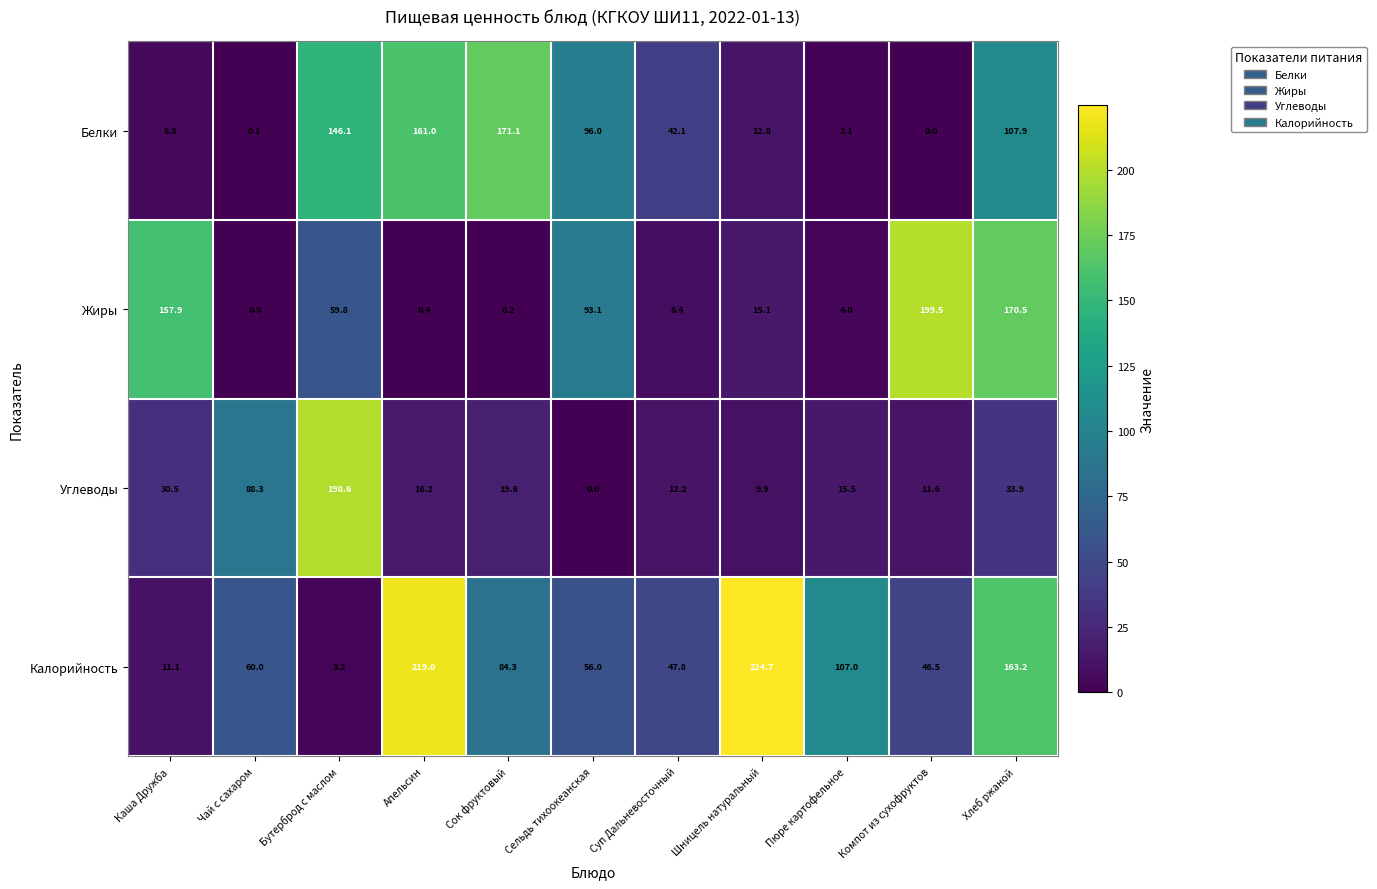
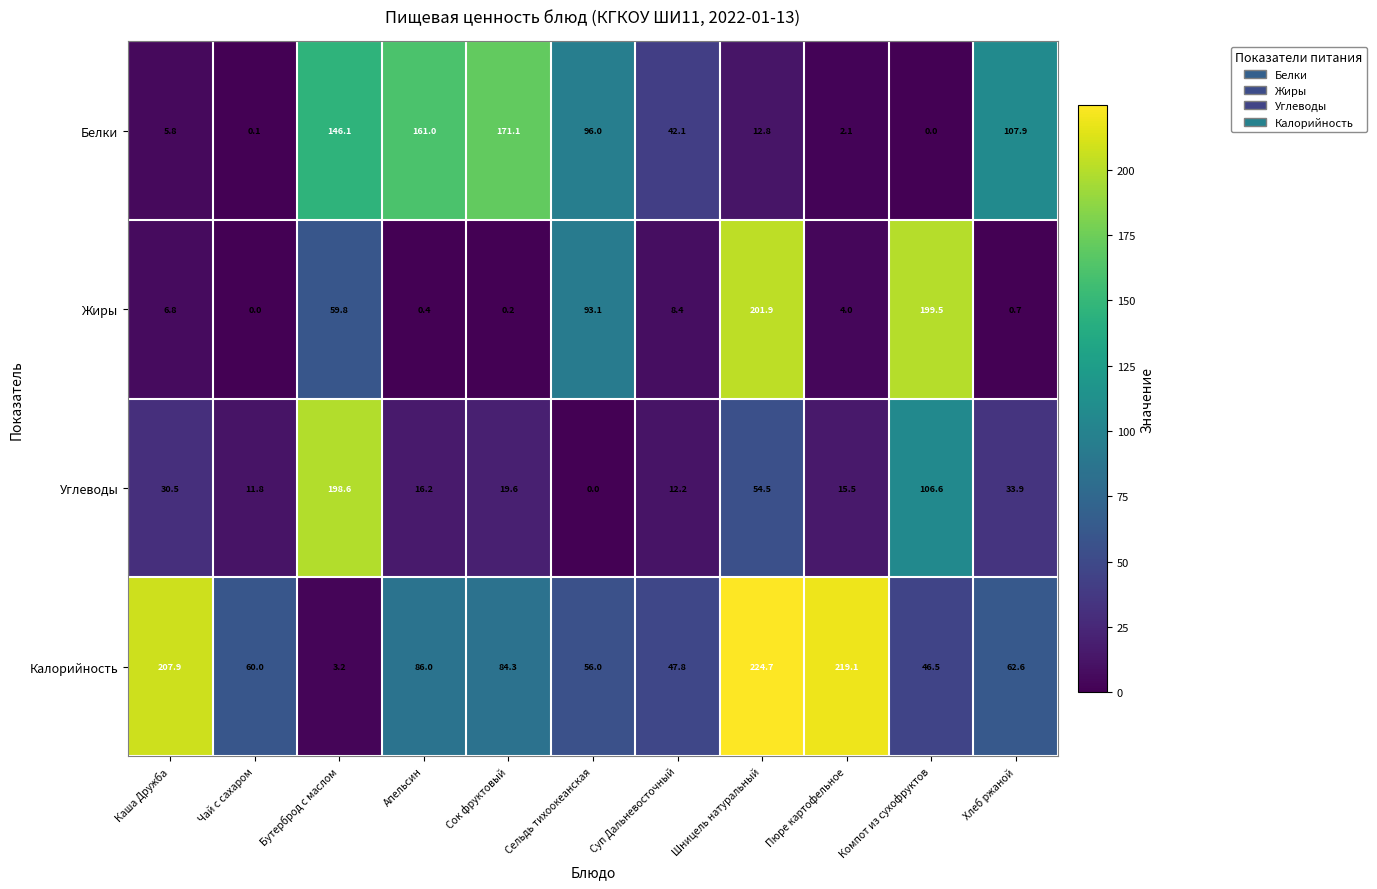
Жиры, Каша Дружба: 157.9 -> 6.8
Жиры, Шницель натуральный: 15.1 -> 201.9
Жиры, Хлеб ржаной: 170.5 -> 0.7
Углеводы, Чай с сахаром: 88.3 -> 11.8
Углеводы, Шницель натуральный: 9.9 -> 54.5
Углеводы, Компот из сухофруктов: 11.6 -> 106.6
Калорийность, Каша Дружба: 11.1 -> 207.9
Калорийность, Апельсин: 219.0 -> 86.0
Калорийность, Пюре картофельное: 107.0 -> 219.1
Калорийность, Хлеб ржаной: 163.2 -> 62.6
